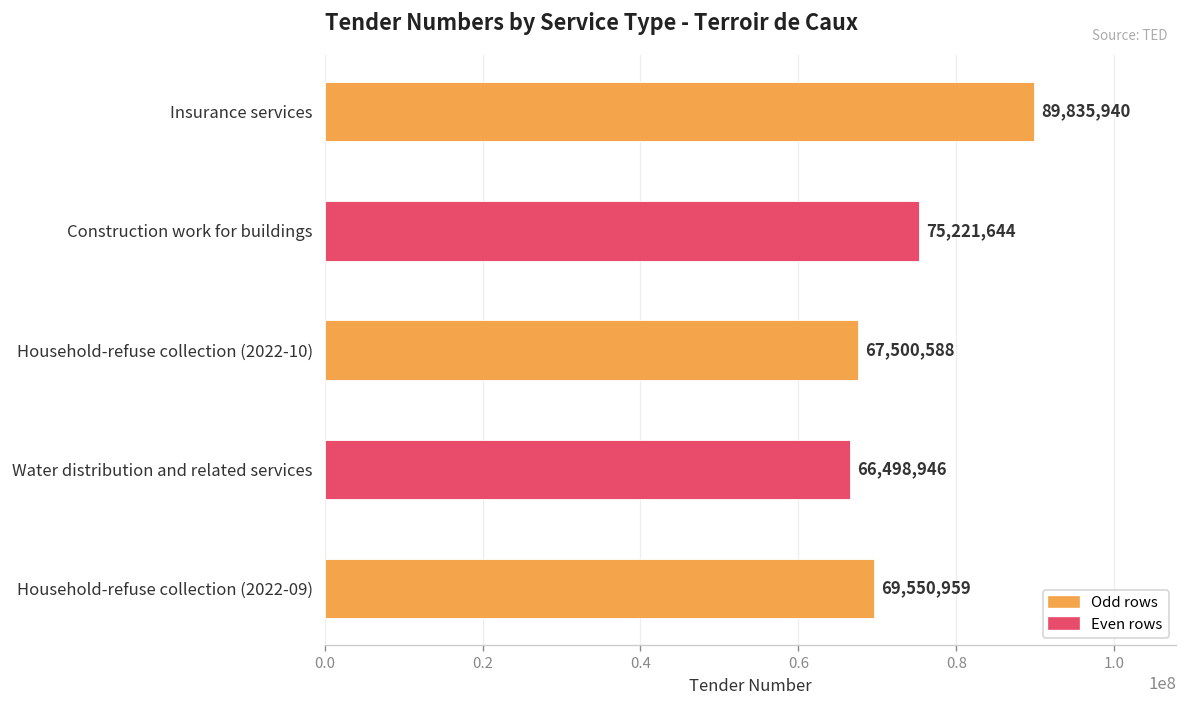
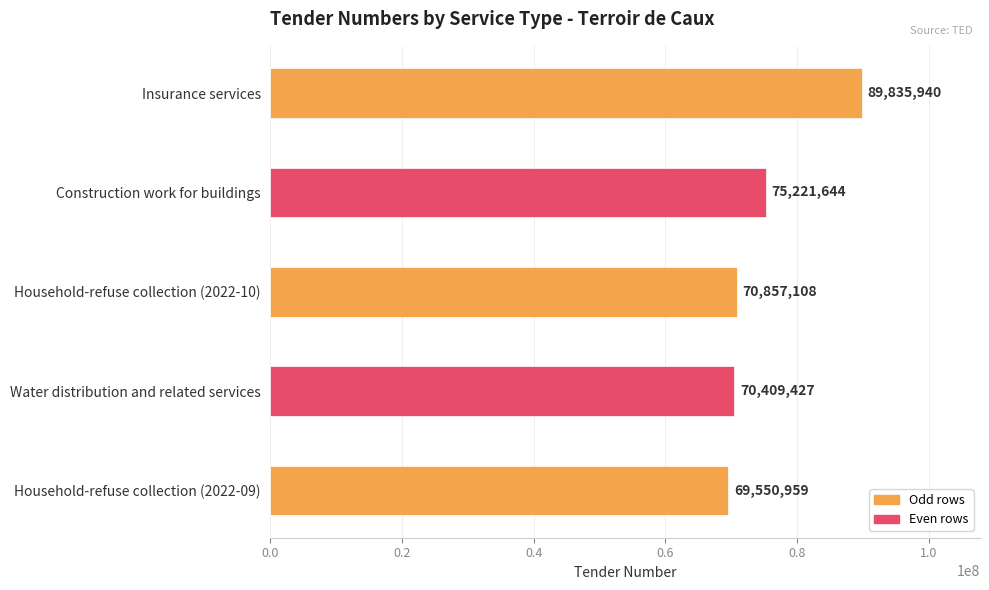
Household-refuse collection (2022-10): 67,500,588 -> 70,857,108
Water distribution and related services: 66,498,946 -> 70,409,427
